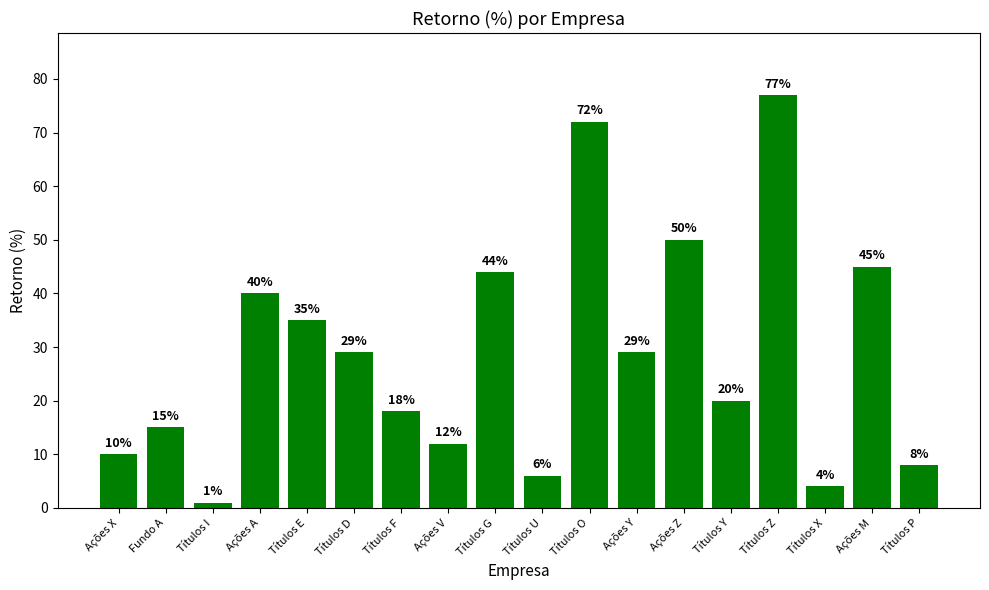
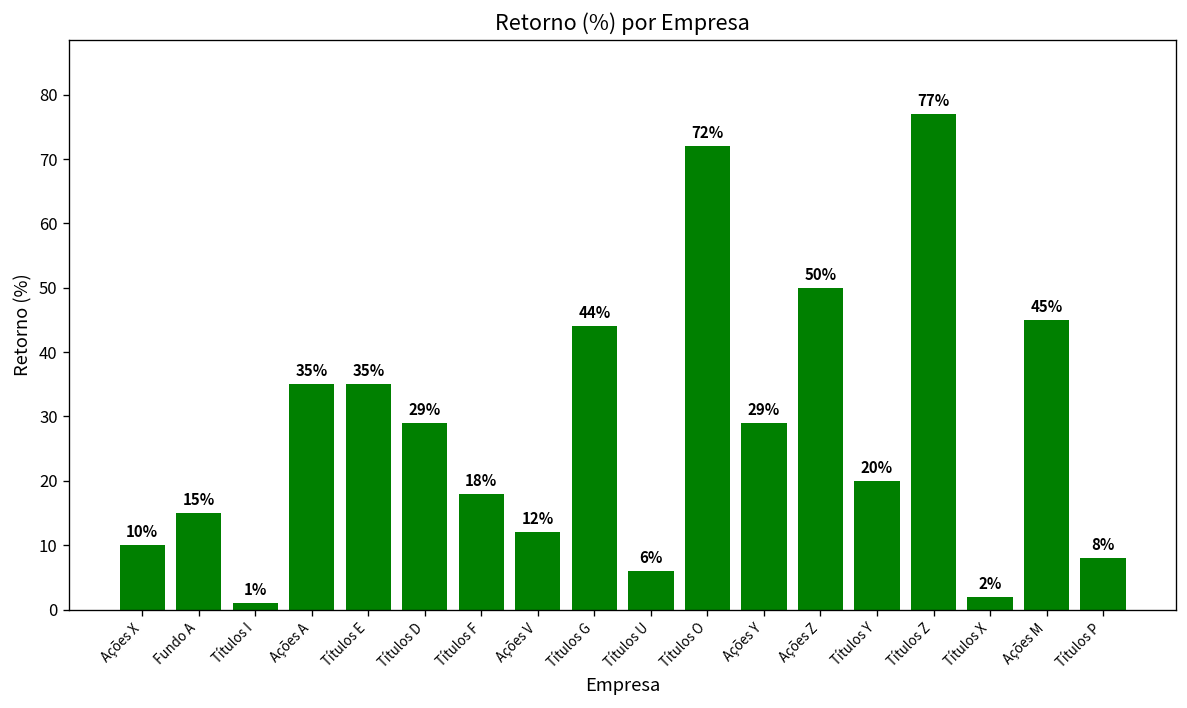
Ações A: 40% -> 35%
Títulos X: 4% -> 2%
